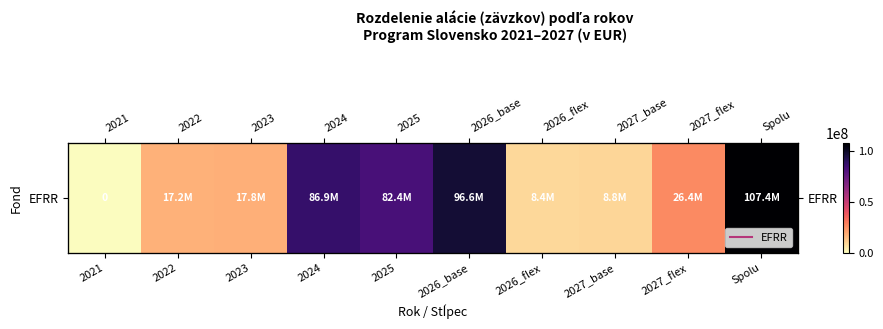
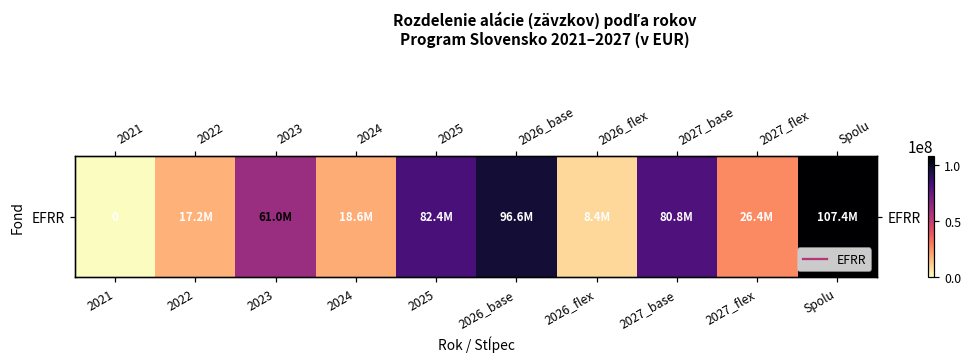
EFRR, 2023: 17.8M -> 61.0M
EFRR, 2024: 86.9M -> 18.6M
EFRR, 2027_base: 8.8M -> 80.8M
